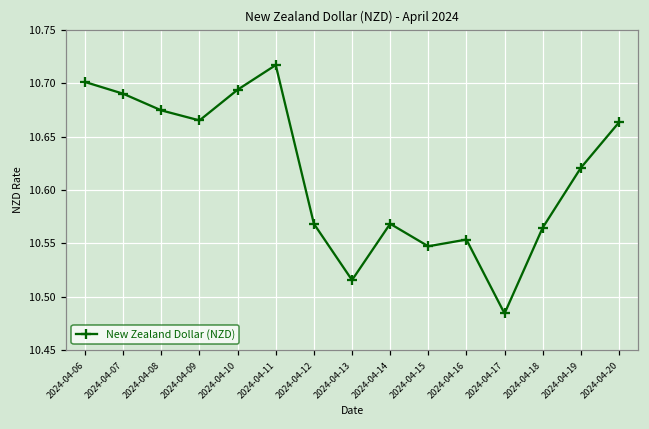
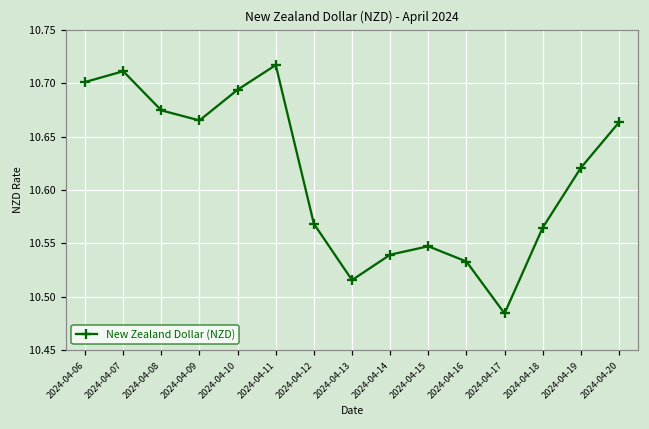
2024-04-07: 10.69 -> 10.71
2024-04-14: 10.57 -> 10.54
2024-04-16: 10.55 -> 10.53
